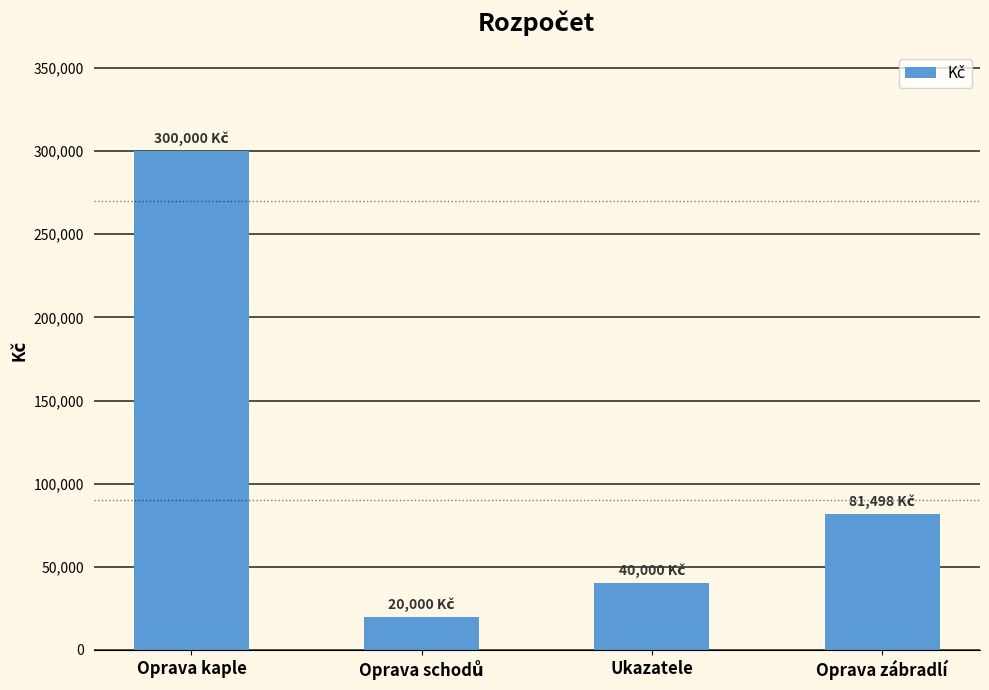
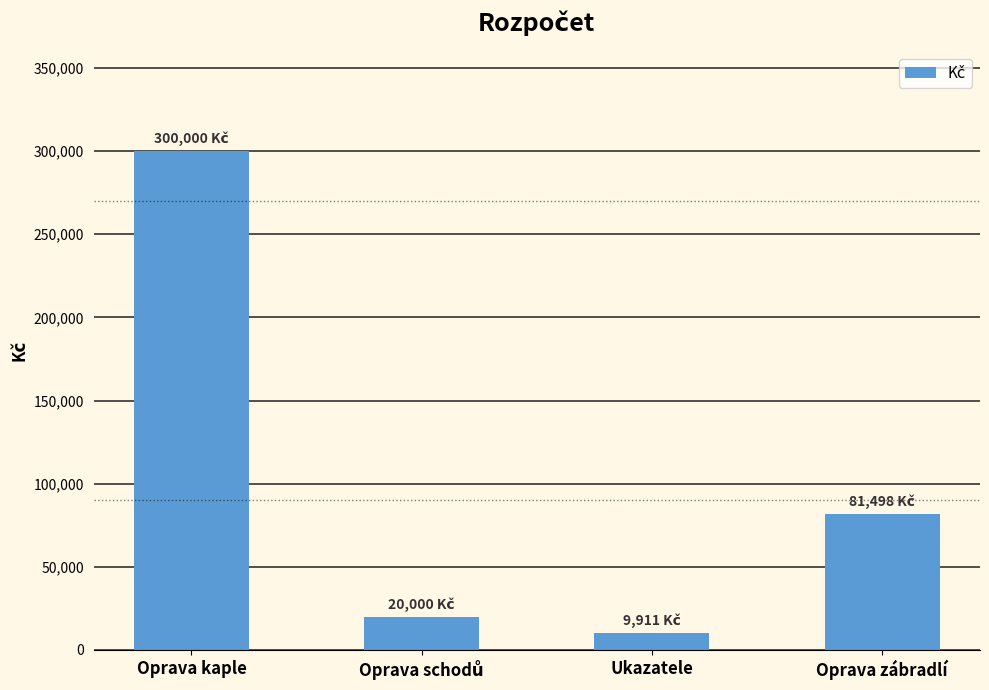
Ukazatele: 40,000 -> 9,911
